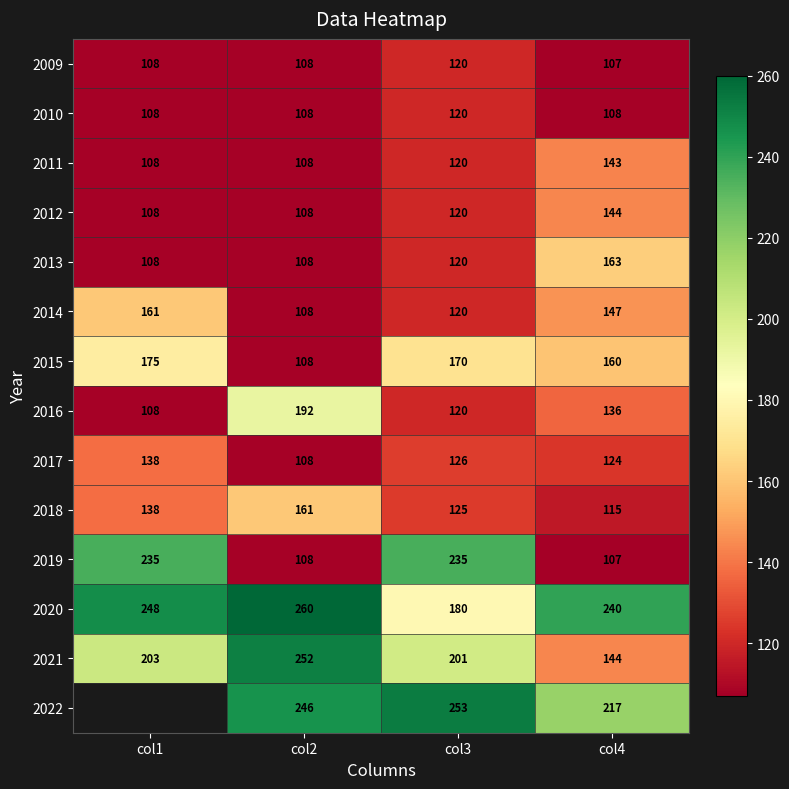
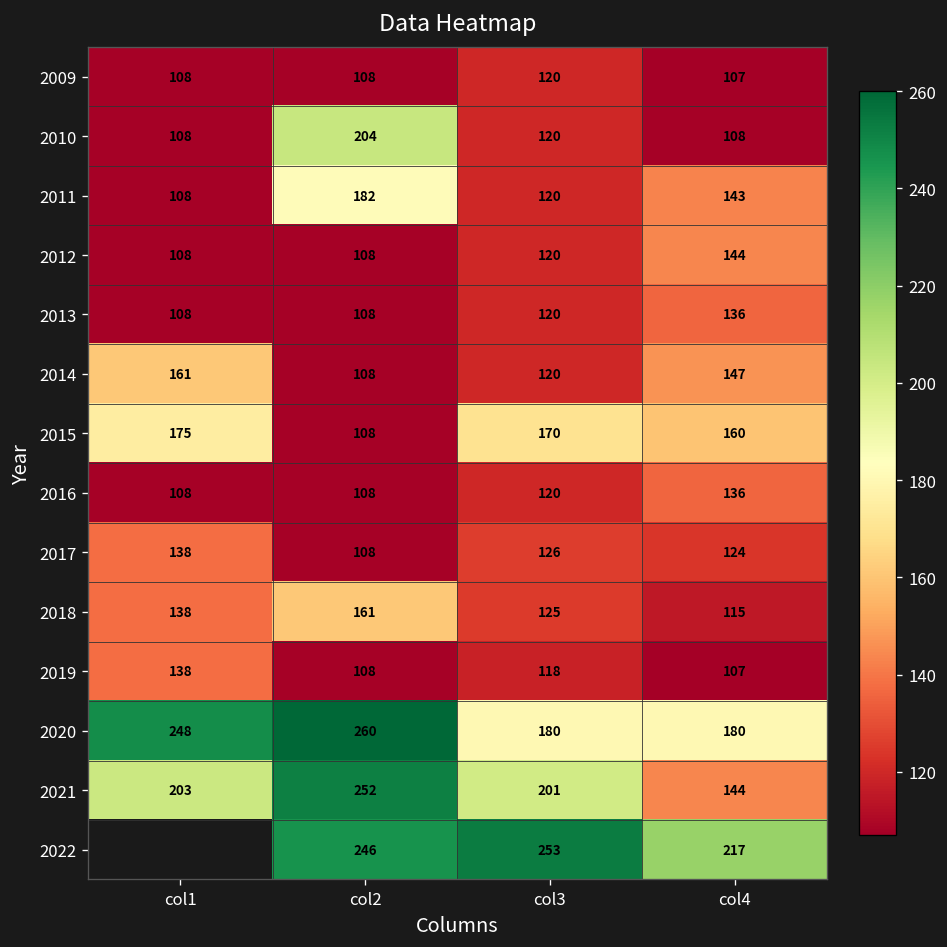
2010, col2: 108 -> 204
2011, col2: 108 -> 182
2013, col4: 163 -> 136
2016, col2: 192 -> 108
2019, col1: 235 -> 138
2019, col3: 235 -> 118
2020, col4: 240 -> 180
